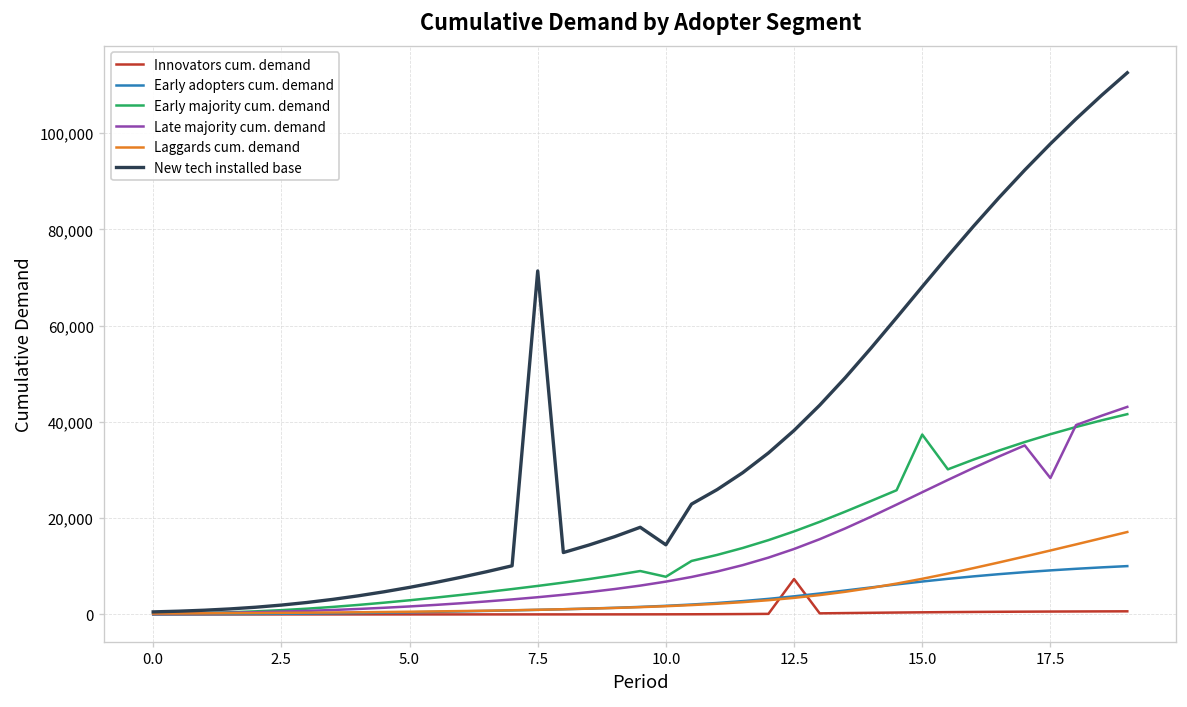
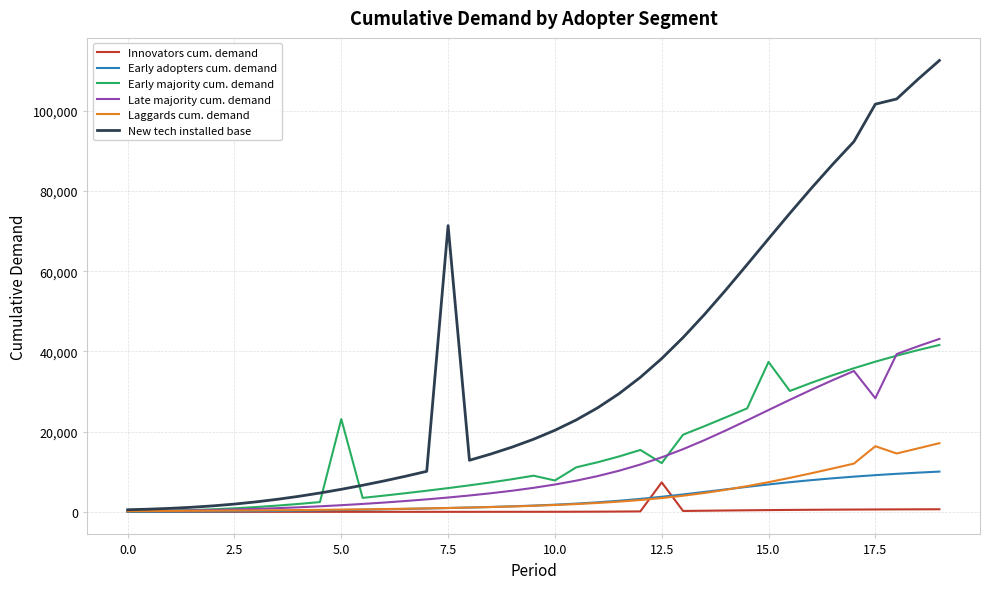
Early majority cum. demand, 5.0: 3,000 -> 23,000
New tech installed base, 10.0: 14,000 -> 20,000
Early majority cum. demand, 12.5: 17,000 -> 12,000
Laggards cum. demand, 17.5: 13,000 -> 16,000
New tech installed base, 17.5: 98,000 -> 102,000
